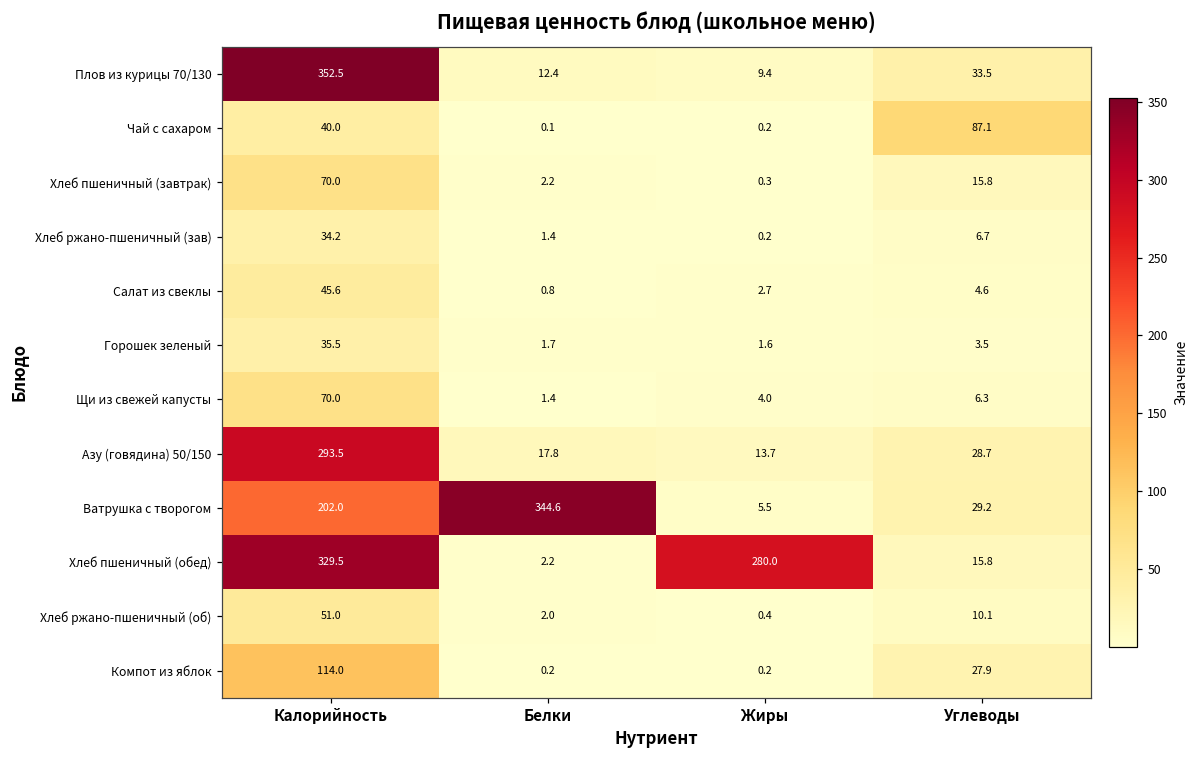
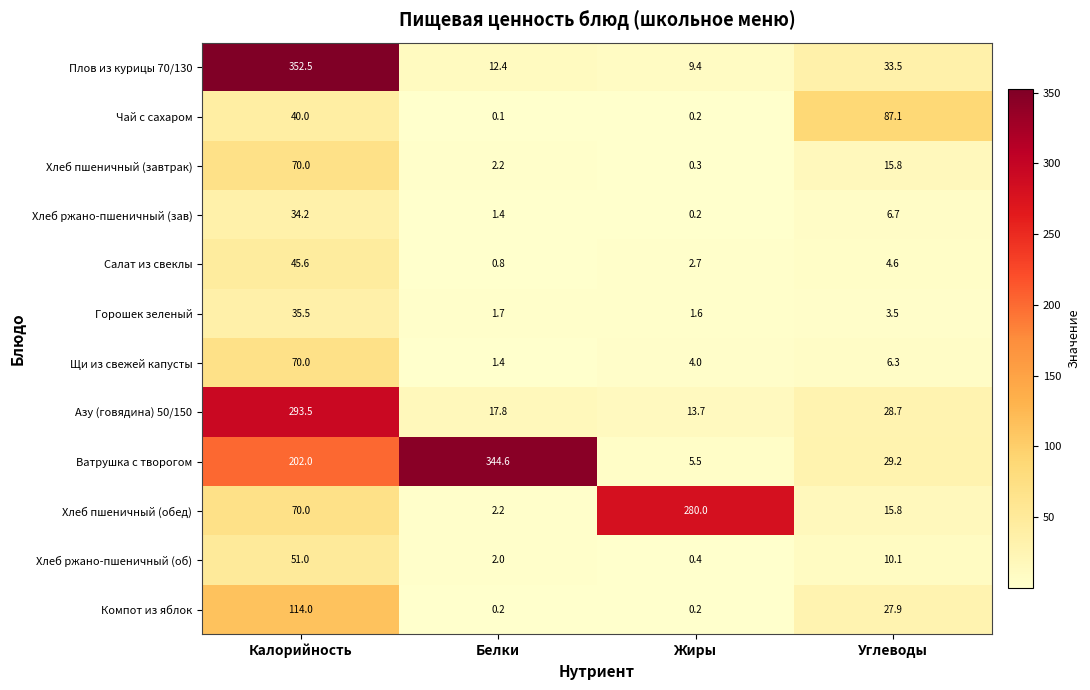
Хлеб пшеничный (обед), Калорийность: 329.5 -> 70.0
